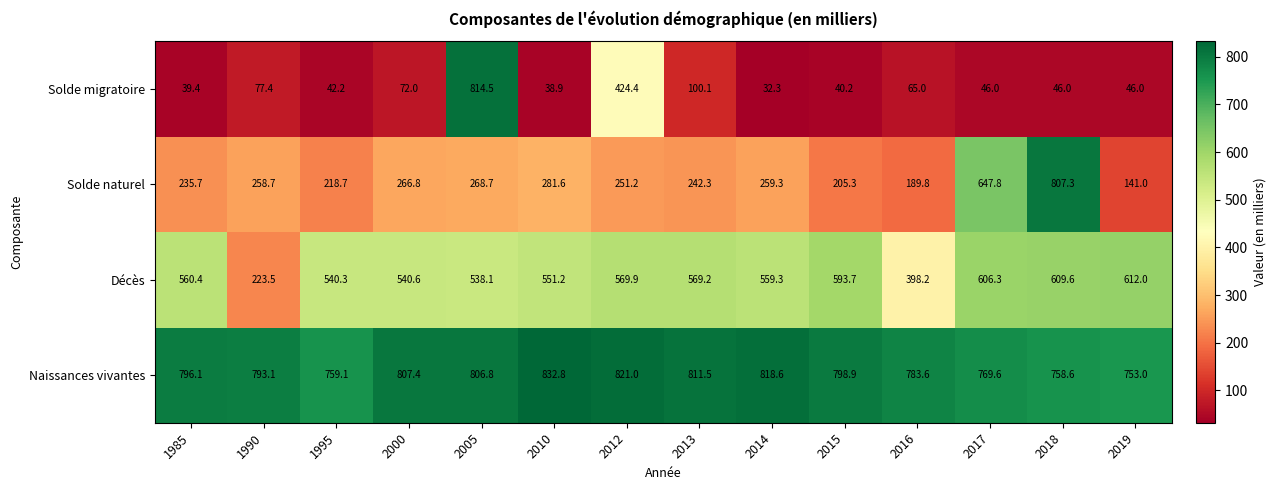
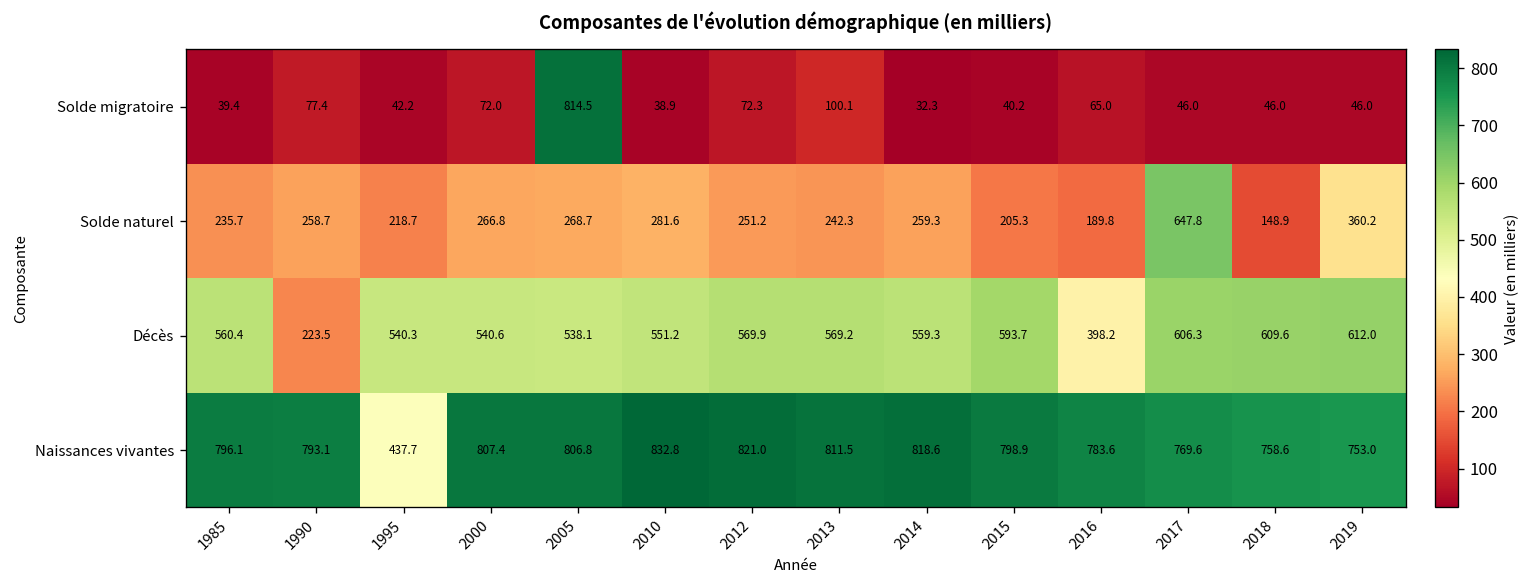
Solde migratoire, 2012: 424.4 -> 72.3
Solde naturel, 2018: 807.3 -> 148.9
Solde naturel, 2019: 141.0 -> 360.2
Naissances vivantes, 1995: 759.1 -> 437.7
